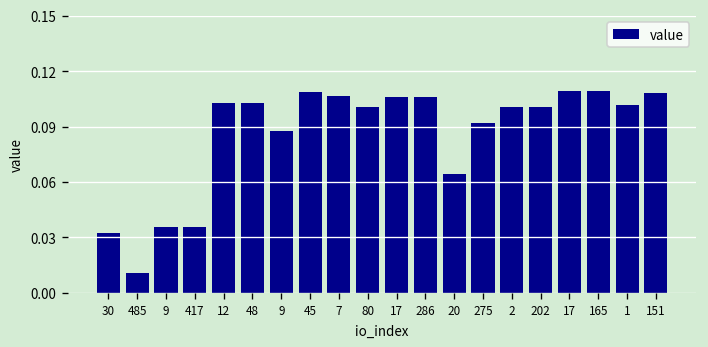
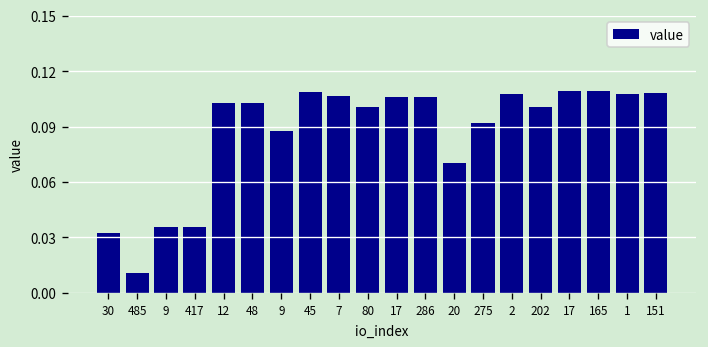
20: 0.064 -> 0.070
2: 0.100 -> 0.108
1: 0.102 -> 0.108
